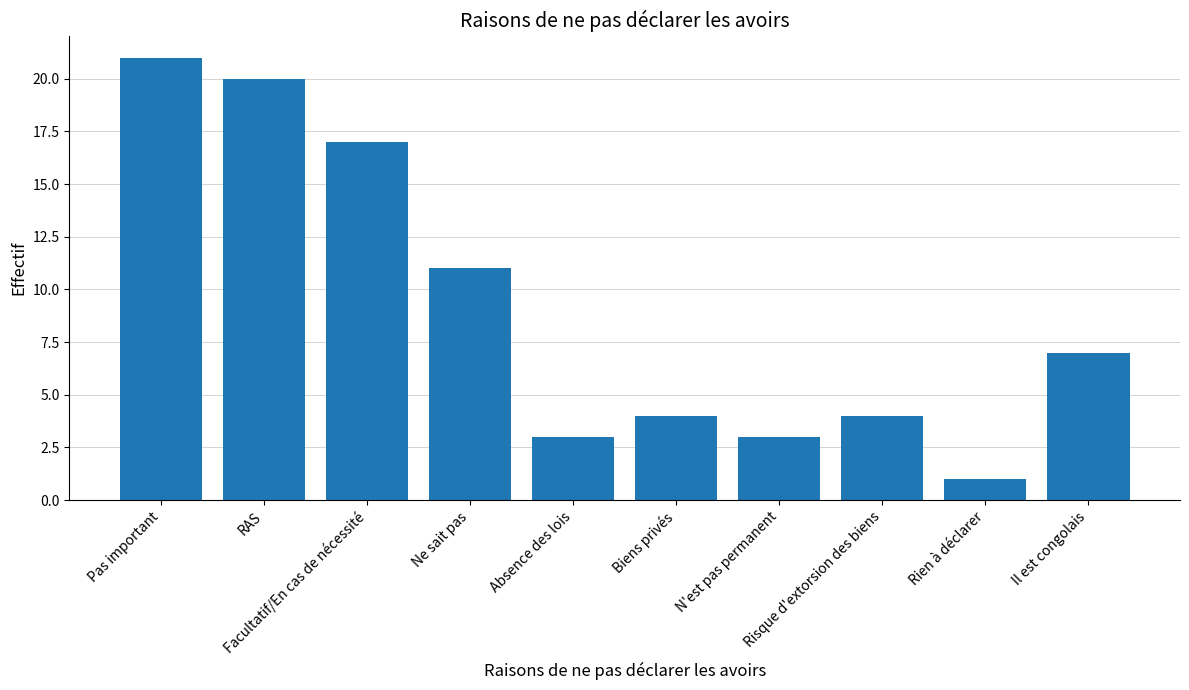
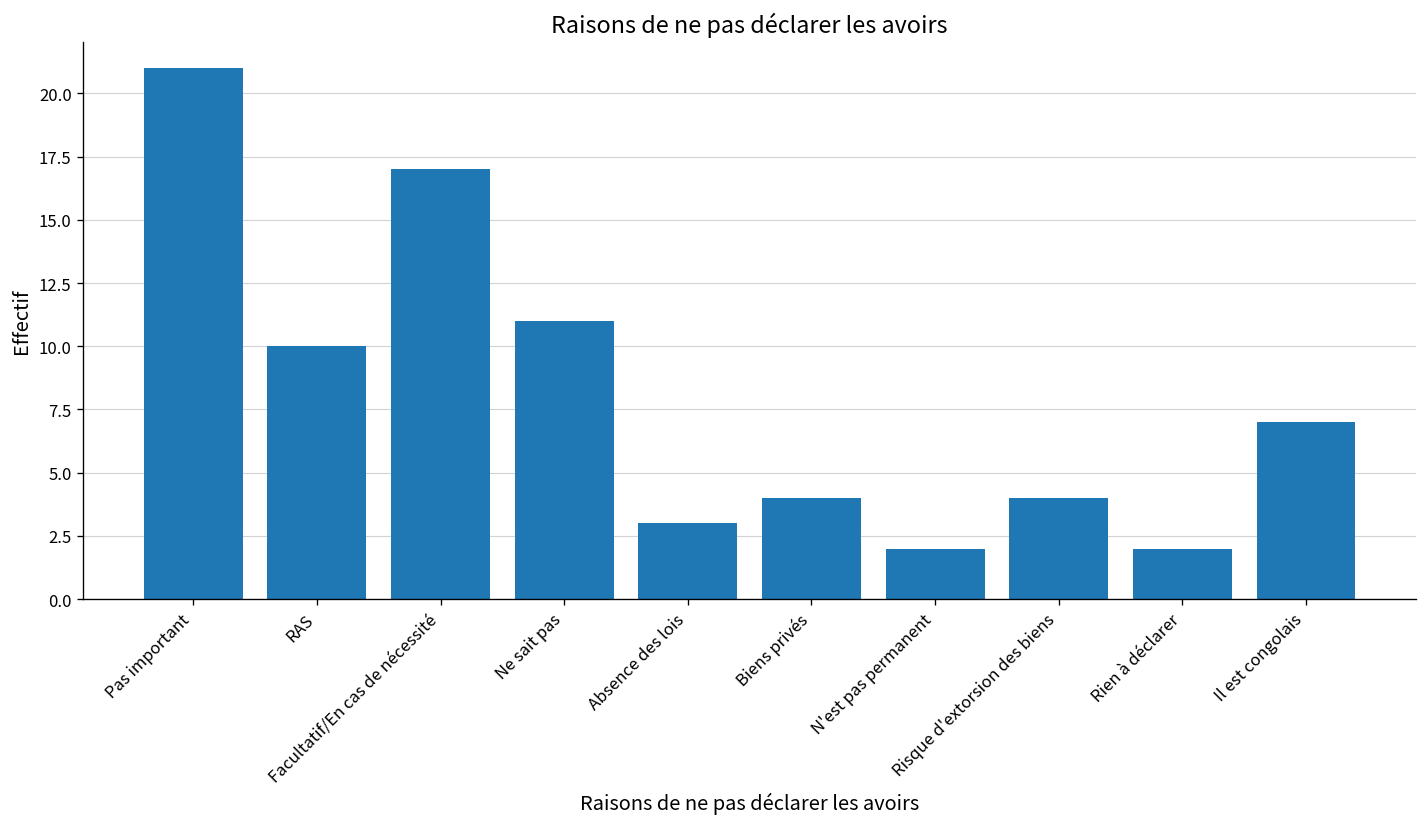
RAS: 20 -> 10
N'est pas permanent: 3 -> 2
Rien à déclarer: 1 -> 2
